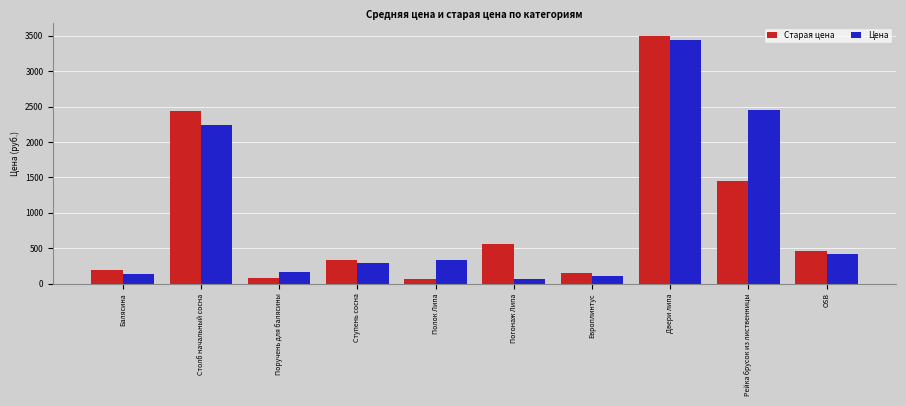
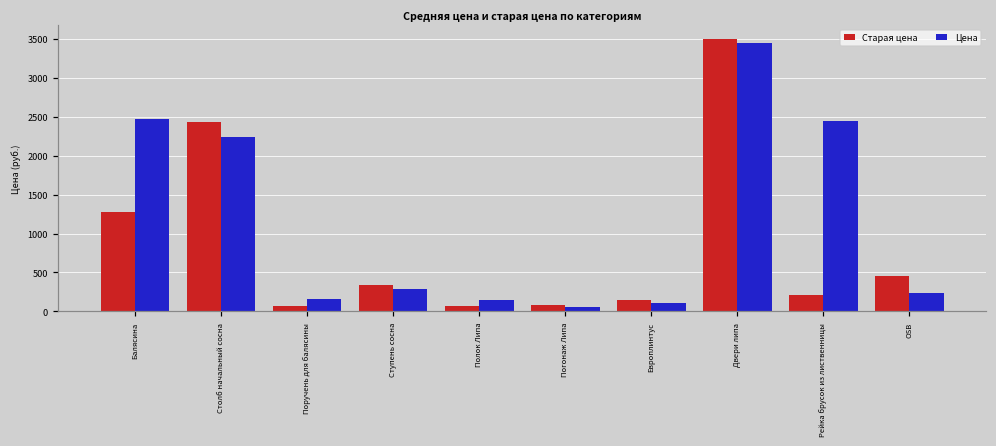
Старая цена, Балясина: 200 -> 1300
Цена, Балясина: 100 -> 2500
Цена, Полок Липа: 300 -> 200
Старая цена, Погонаж Липа: 600 -> 100
Старая цена, Рейка брусок из лиственницы: 1500 -> 200
Цена, OSB: 400 -> 200
